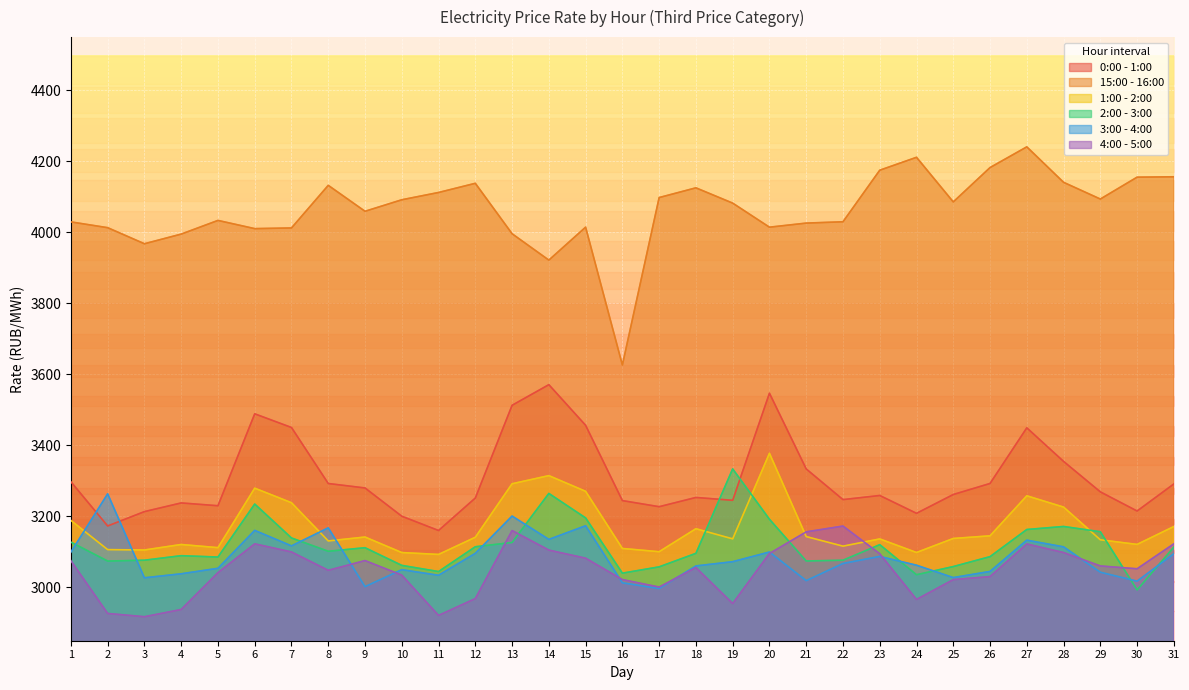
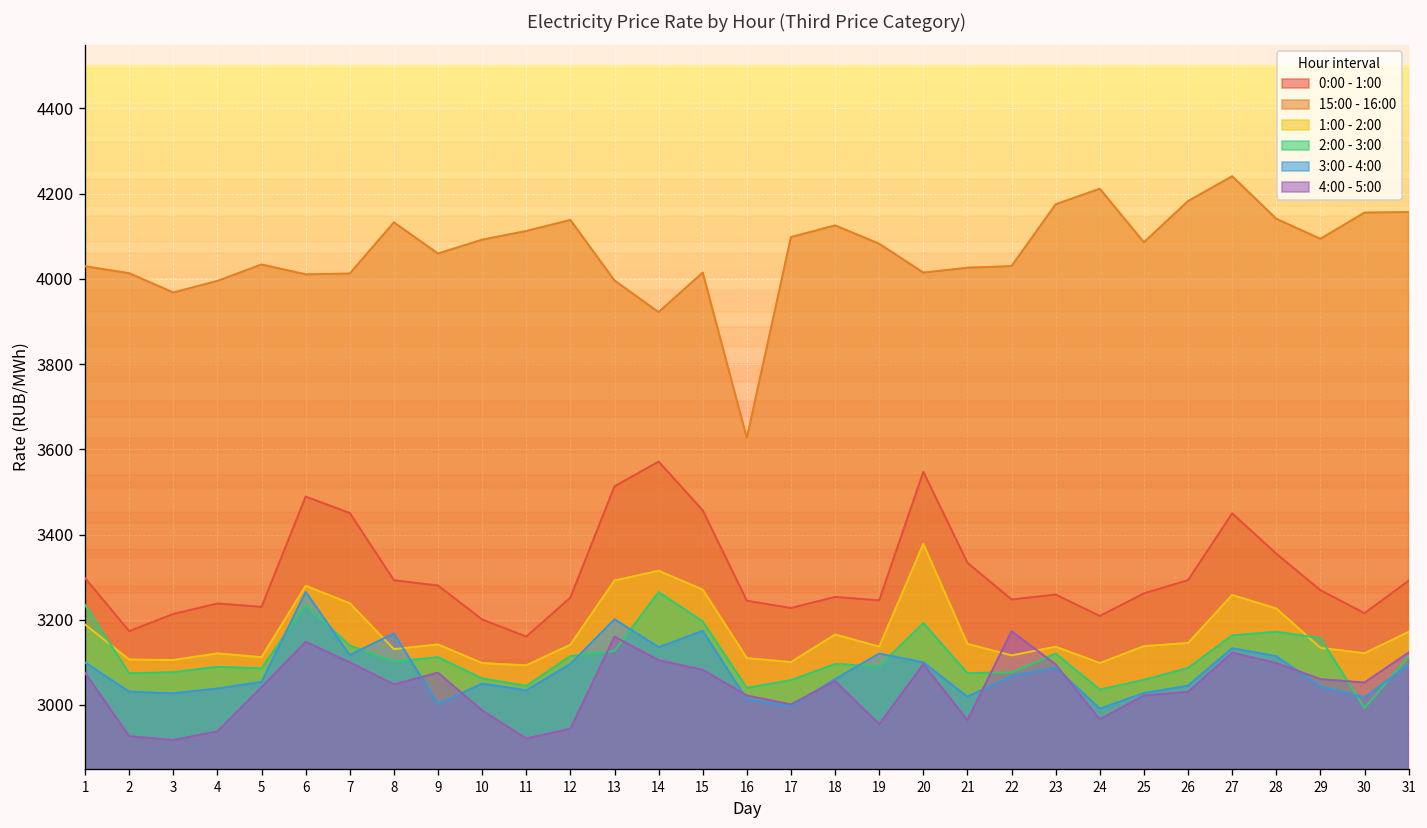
2:00 - 3:00, 1: 3130 -> 3230
3:00 - 4:00, 2: 3260 -> 3030
3:00 - 4:00, 6: 3160 -> 3270
4:00 - 5:00, 6: 3120 -> 3150
4:00 - 5:00, 10: 3030 -> 2990
4:00 - 5:00, 12: 2970 -> 2940
2:00 - 3:00, 19: 3330 -> 3090
3:00 - 4:00, 19: 3070 -> 3120
4:00 - 5:00, 21: 3160 -> 2960
3:00 - 4:00, 24: 3060 -> 2990
